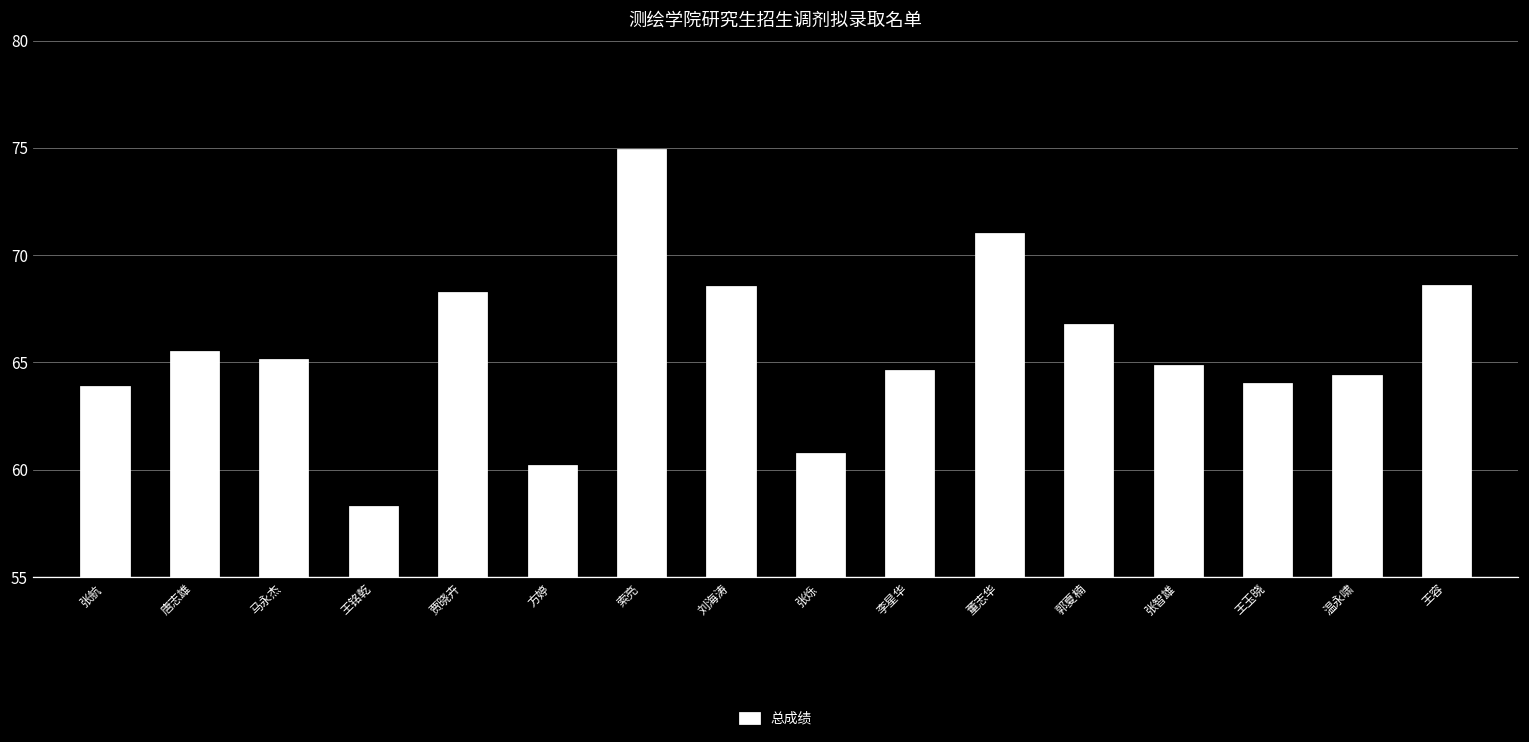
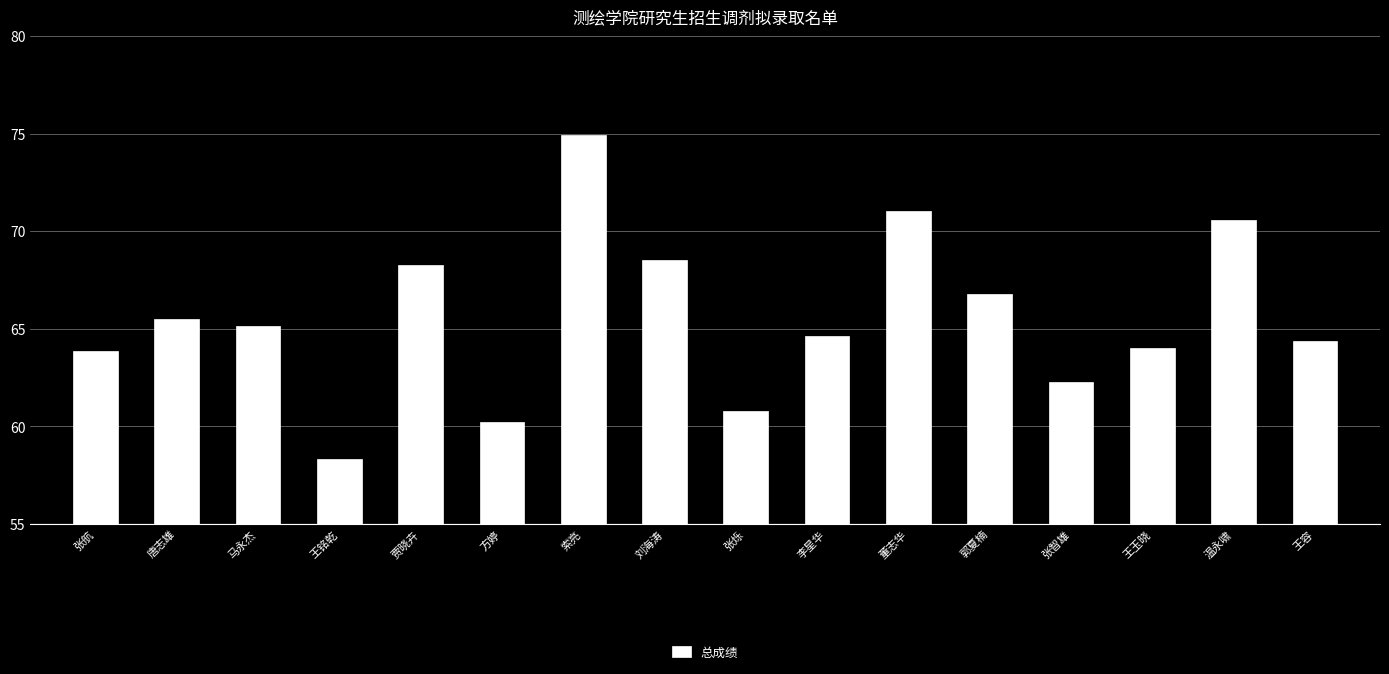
张智雄: 64.9 -> 62.3
温永啸: 64.4 -> 70.6
王容: 68.6 -> 64.4
